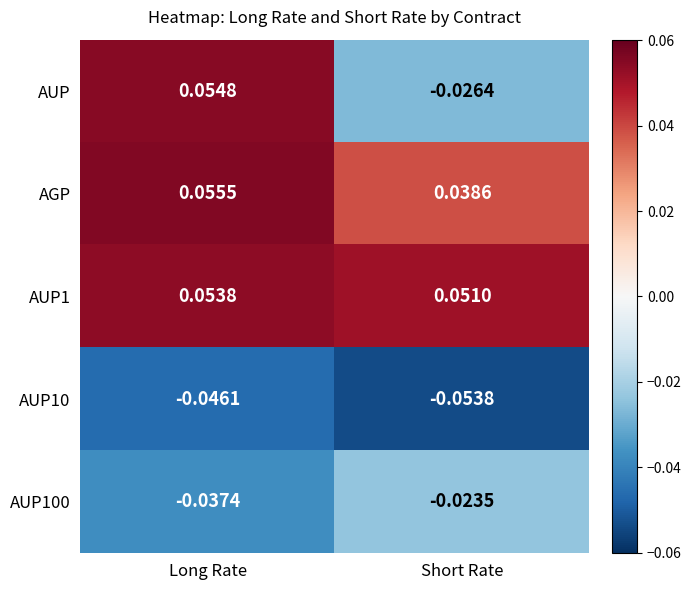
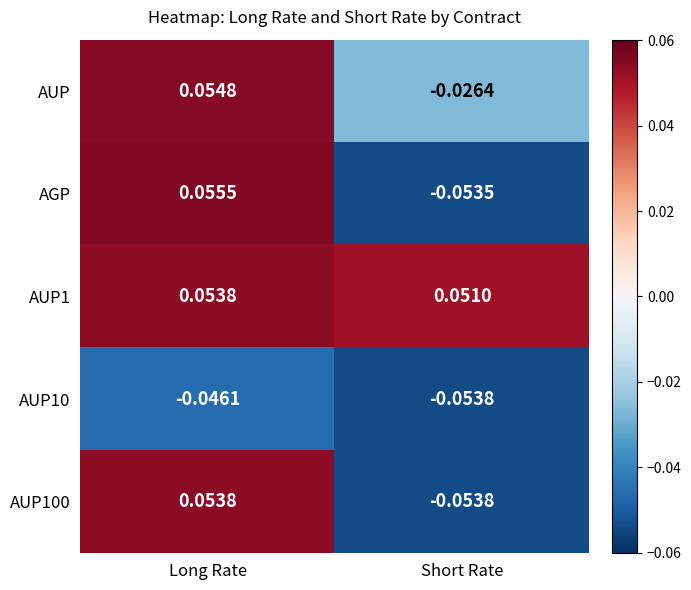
AGP, Short Rate: 0.0386 -> -0.0535
AUP100, Long Rate: -0.0374 -> 0.0538
AUP100, Short Rate: -0.0235 -> -0.0538
